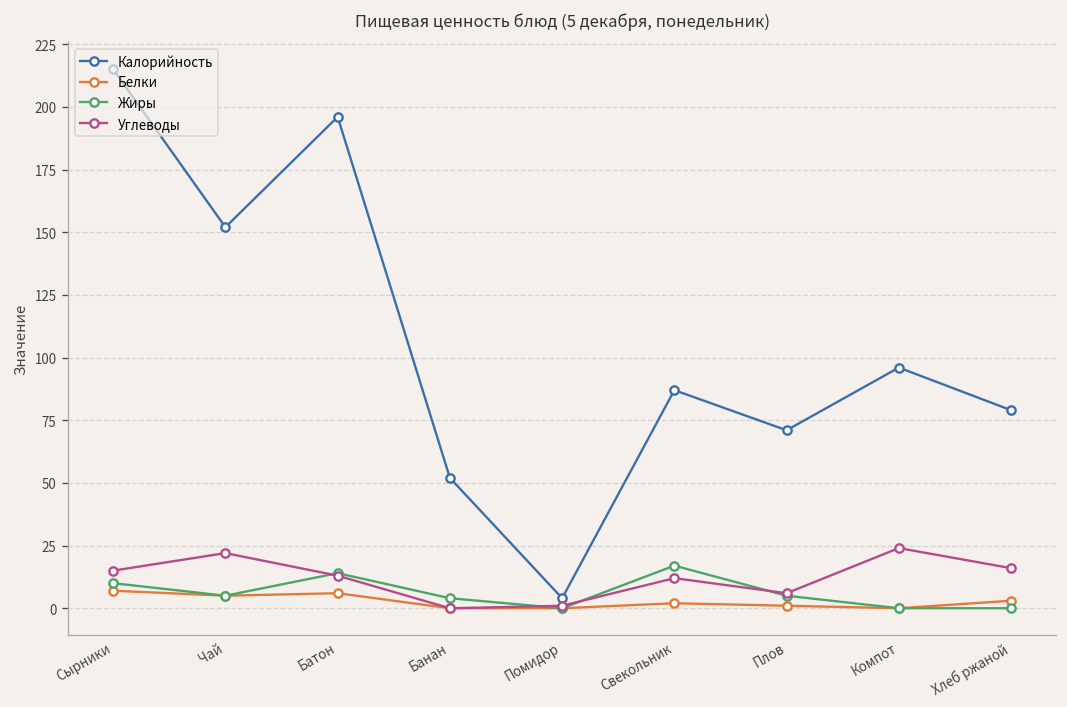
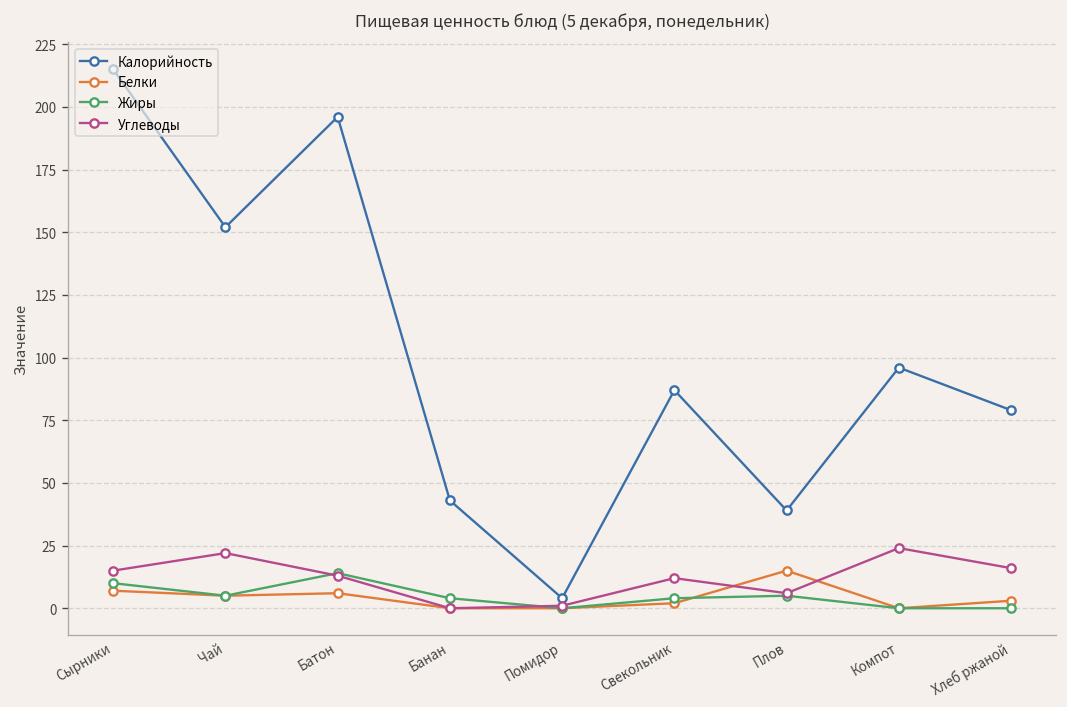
Калорийность, Банан: 52 -> 43
Жиры, Свекольник: 17 -> 4
Калорийность, Плов: 71 -> 39
Белки, Плов: 1 -> 15
